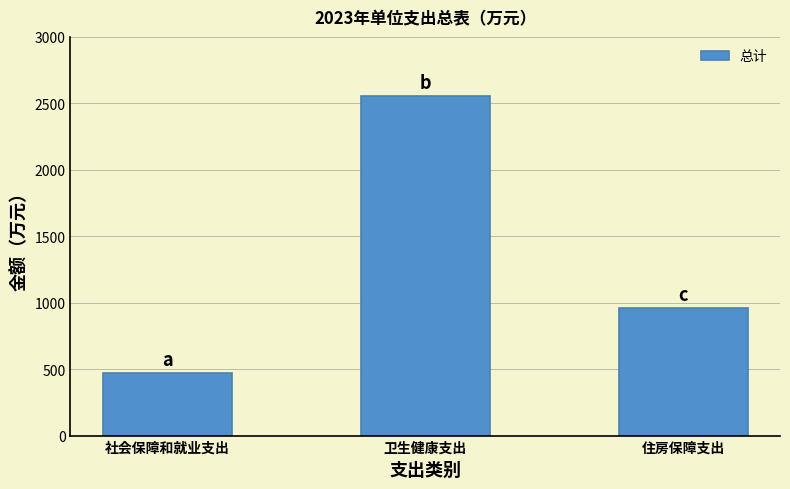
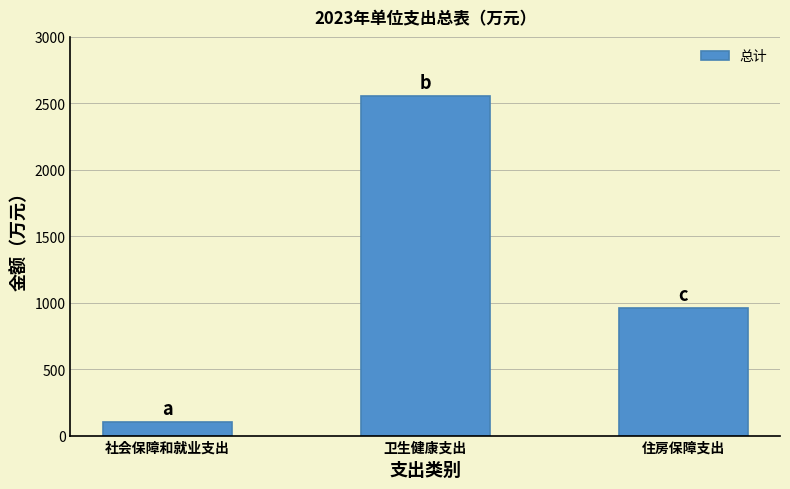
社会保障和就业支出: 470 -> 100
